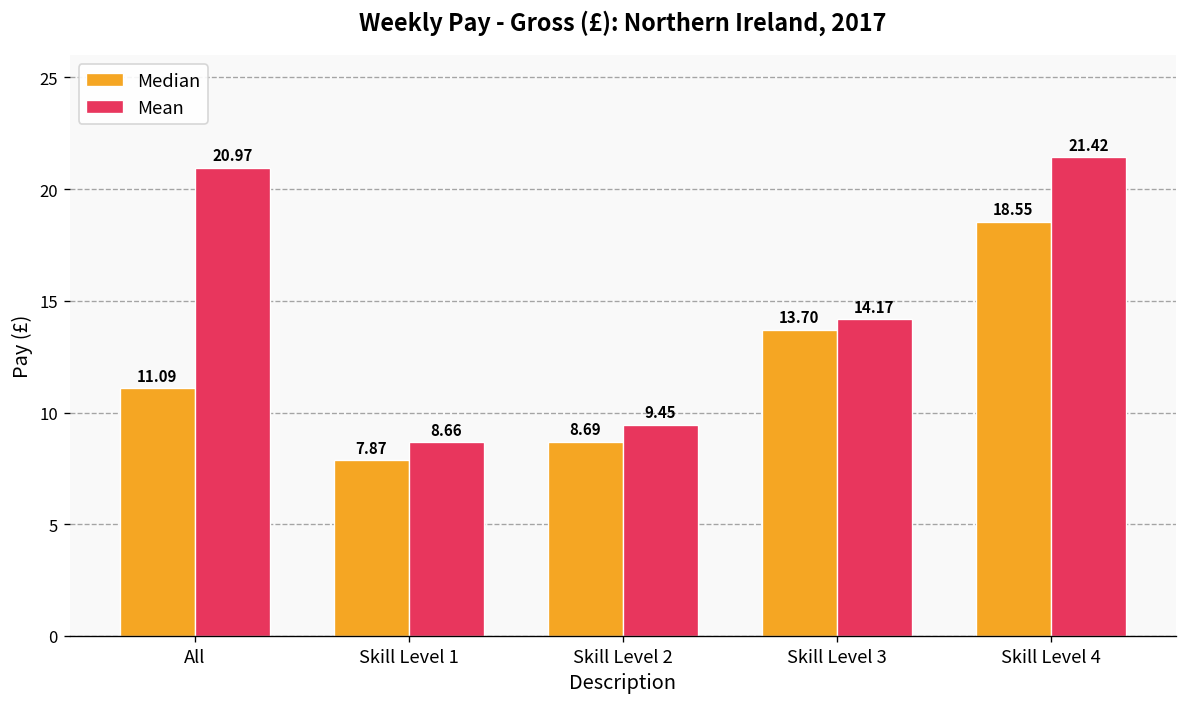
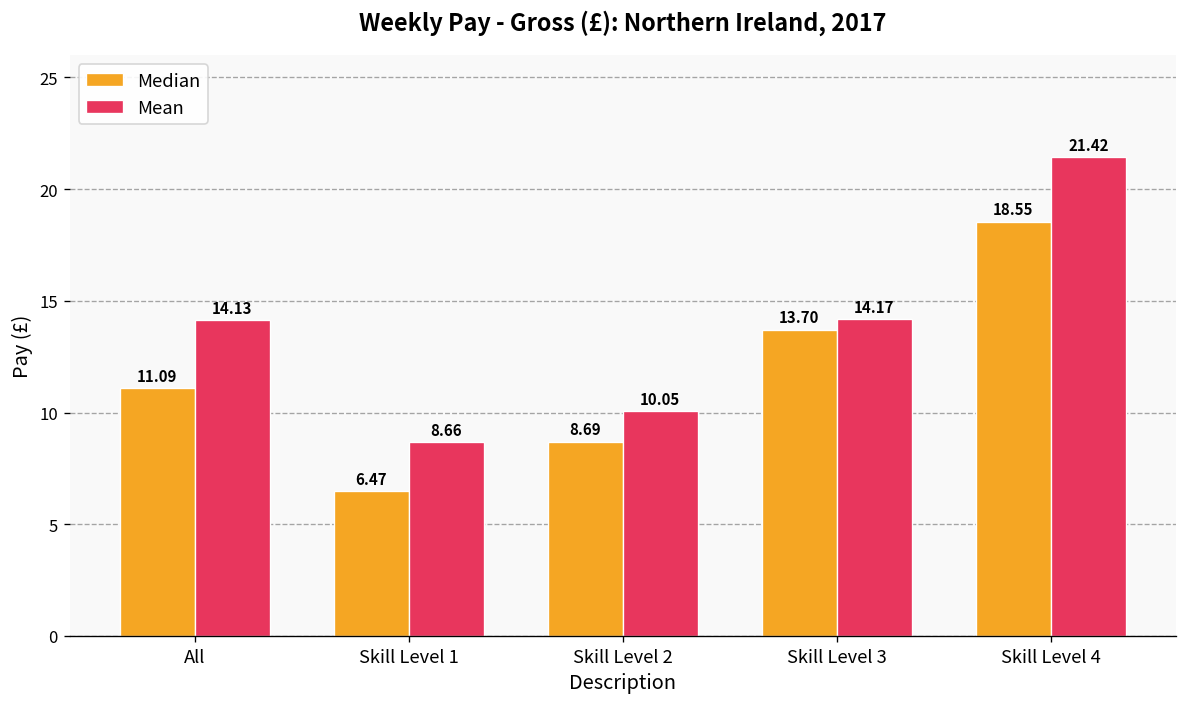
Mean, All: 20.97 -> 14.13
Median, Skill Level 1: 7.87 -> 6.47
Mean, Skill Level 2: 9.45 -> 10.05
